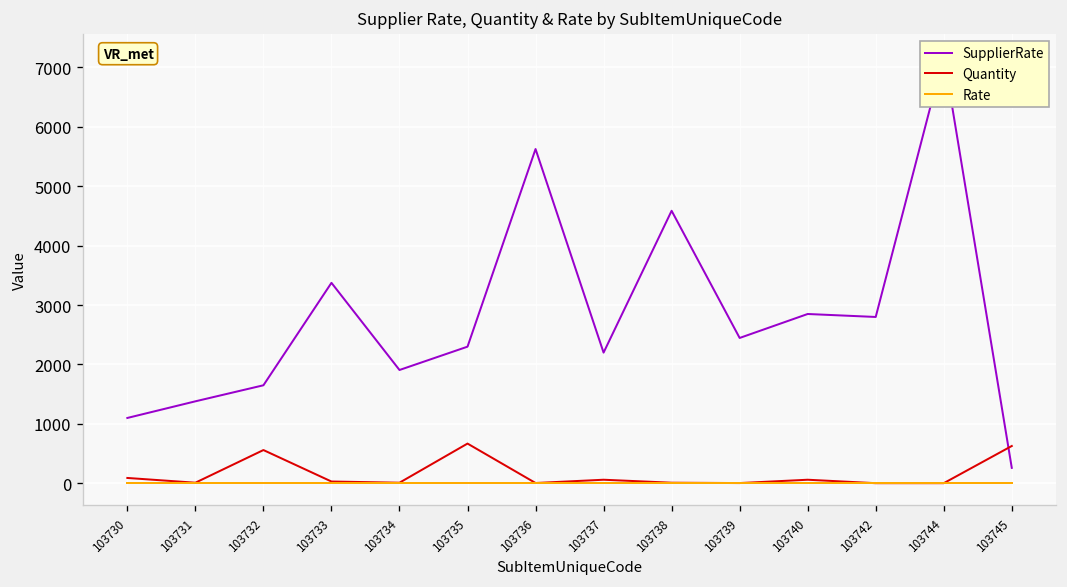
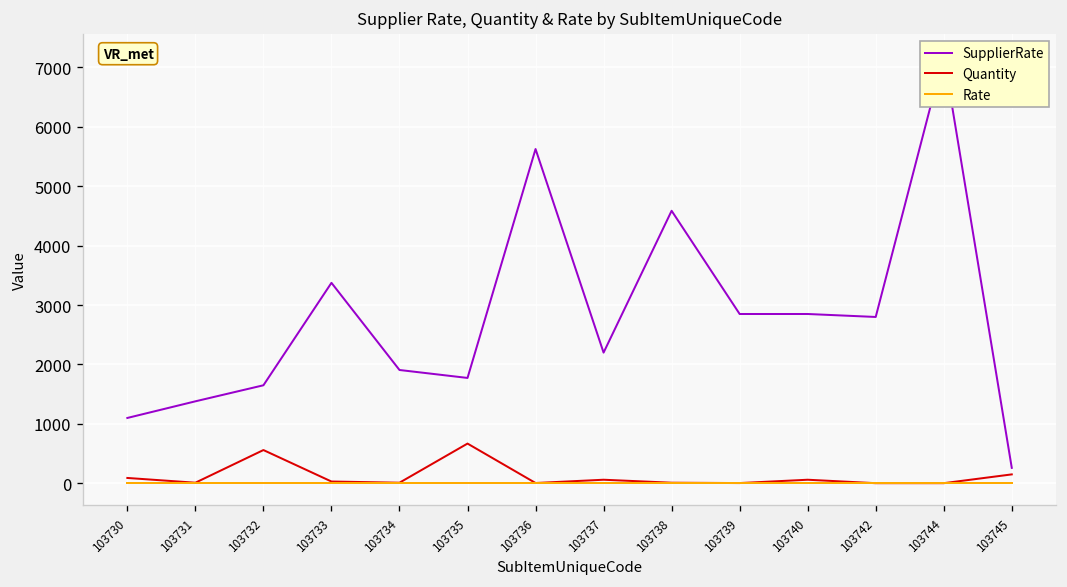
SupplierRate, 103735: 2300 -> 1800
SupplierRate, 103739: 2400 -> 2900
Quantity, 103745: 600 -> 200
